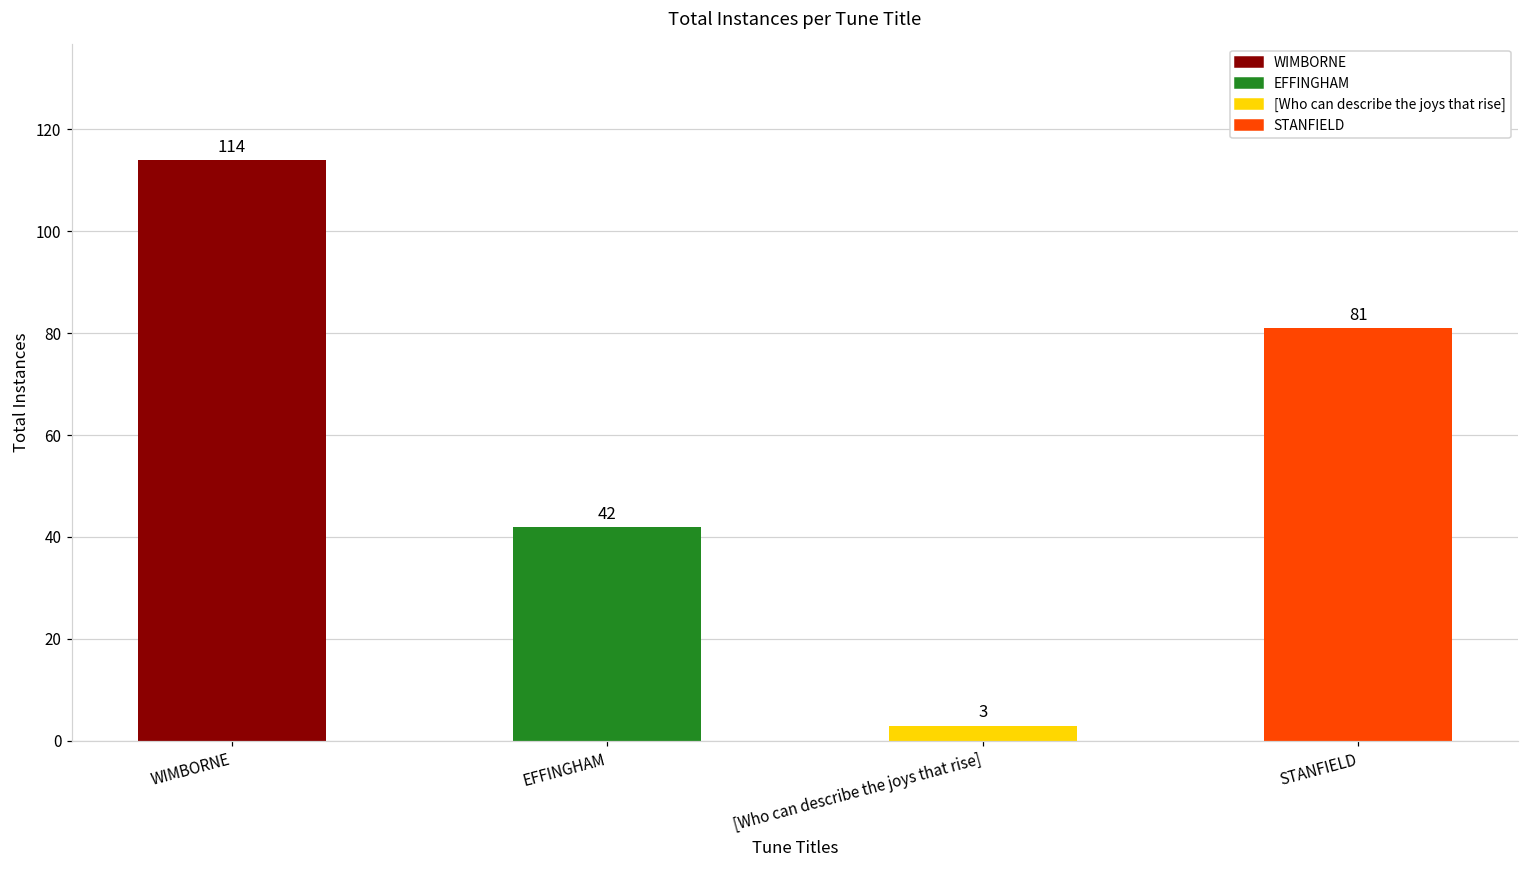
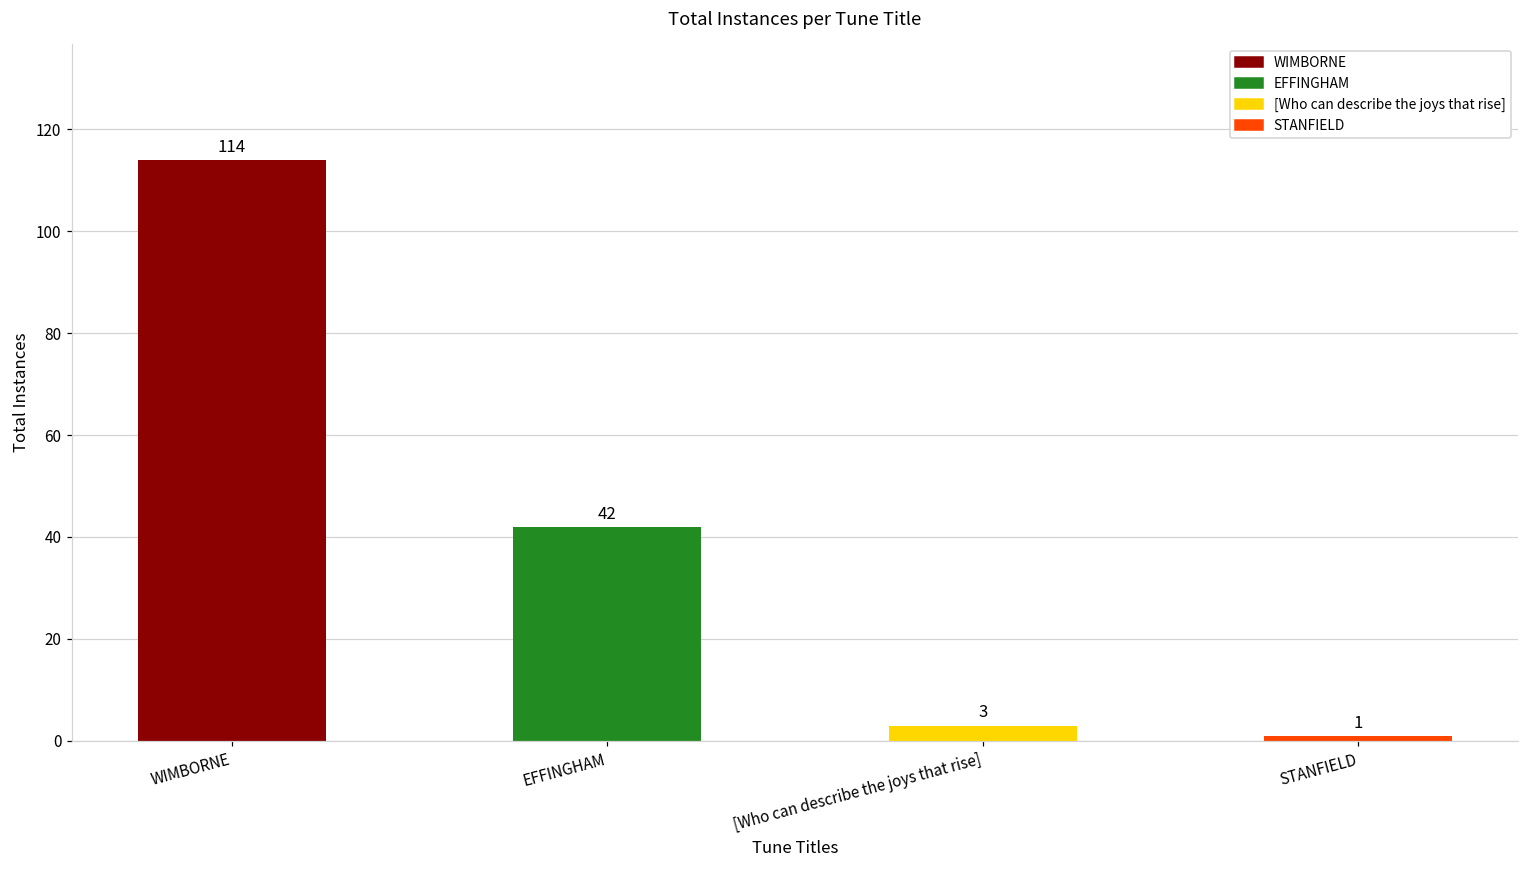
STANFIELD: 81 -> 1
